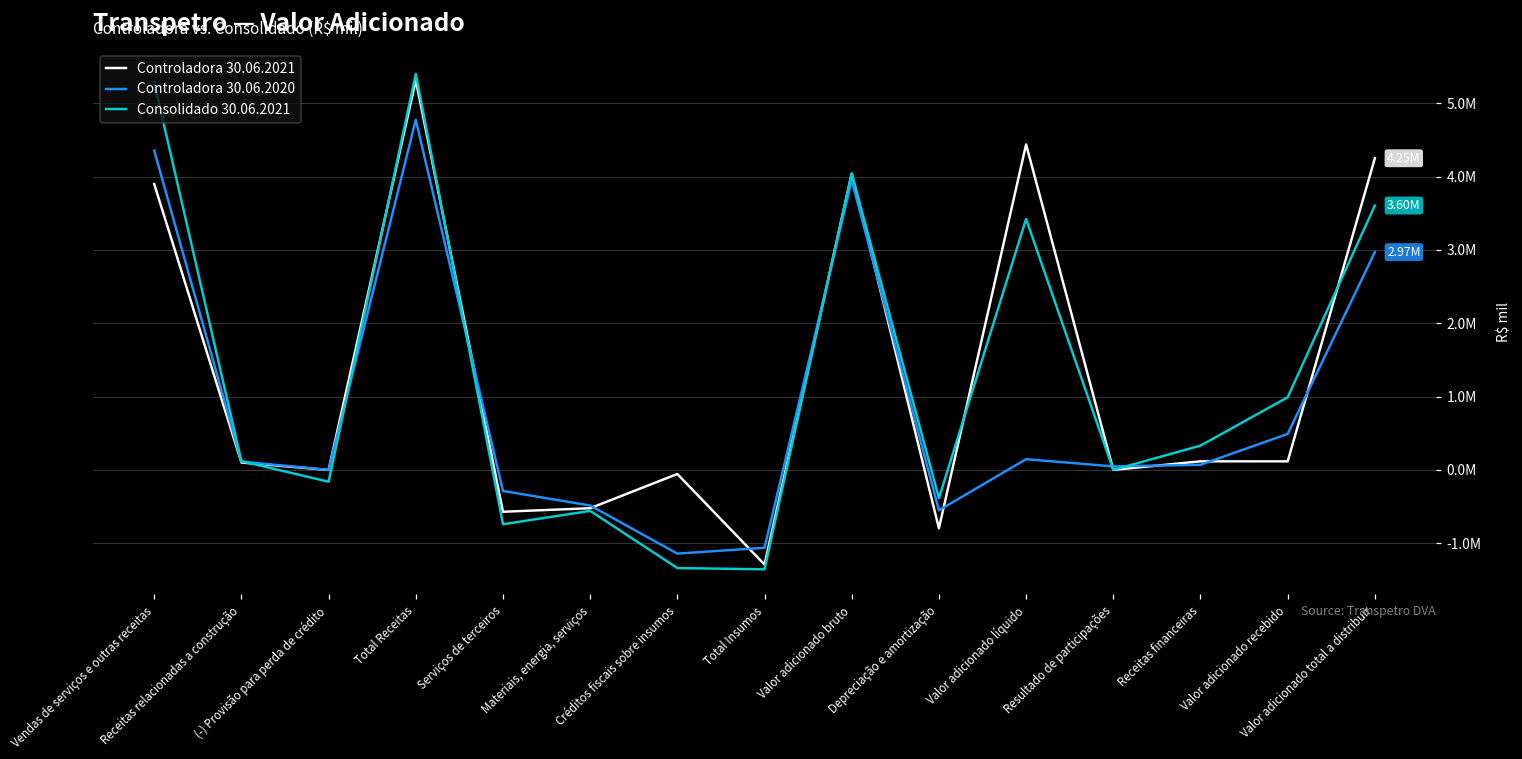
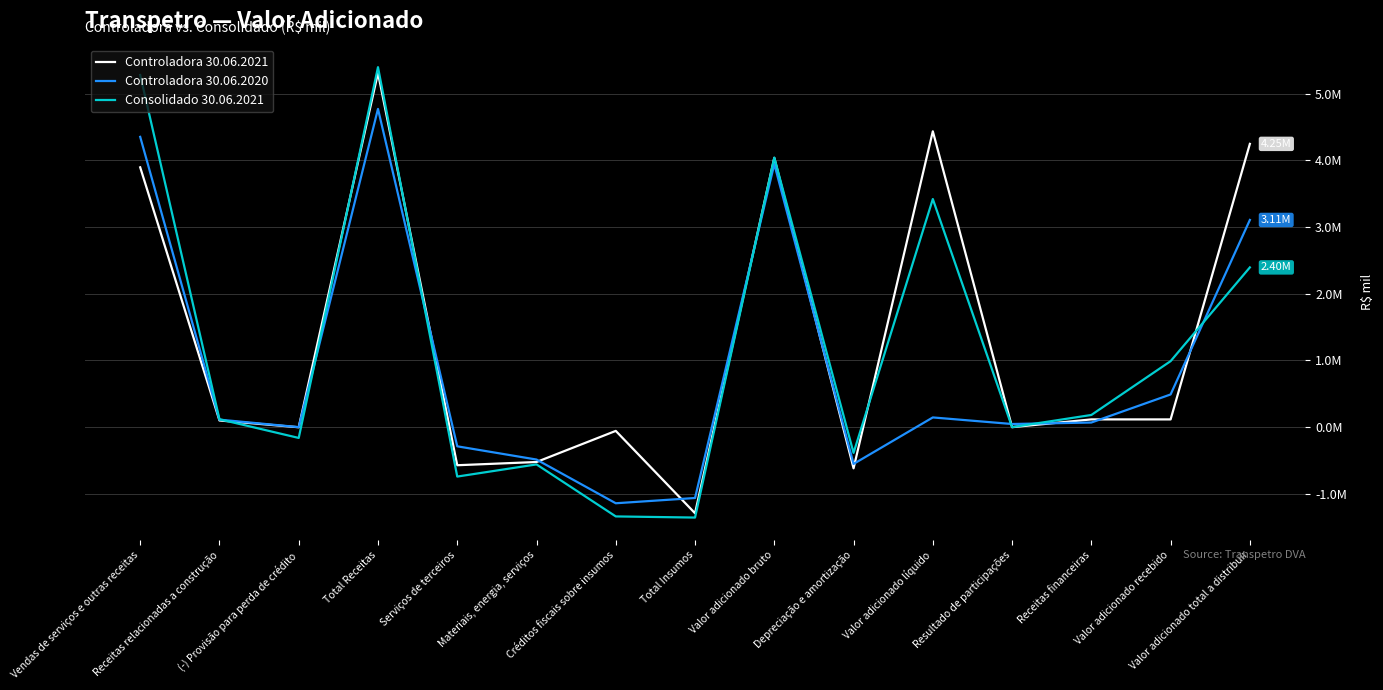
Controladora 30.06.2021, Depreciação e amortização: -800000 -> -600000
Consolidado 30.06.2021, Receitas financeiras: 300000 -> 200000
Controladora 30.06.2020, Valor adicionado total a distribuir: 2.97M -> 3.11M
Consolidado 30.06.2021, Valor adicionado total a distribuir: 3.60M -> 2.40M
